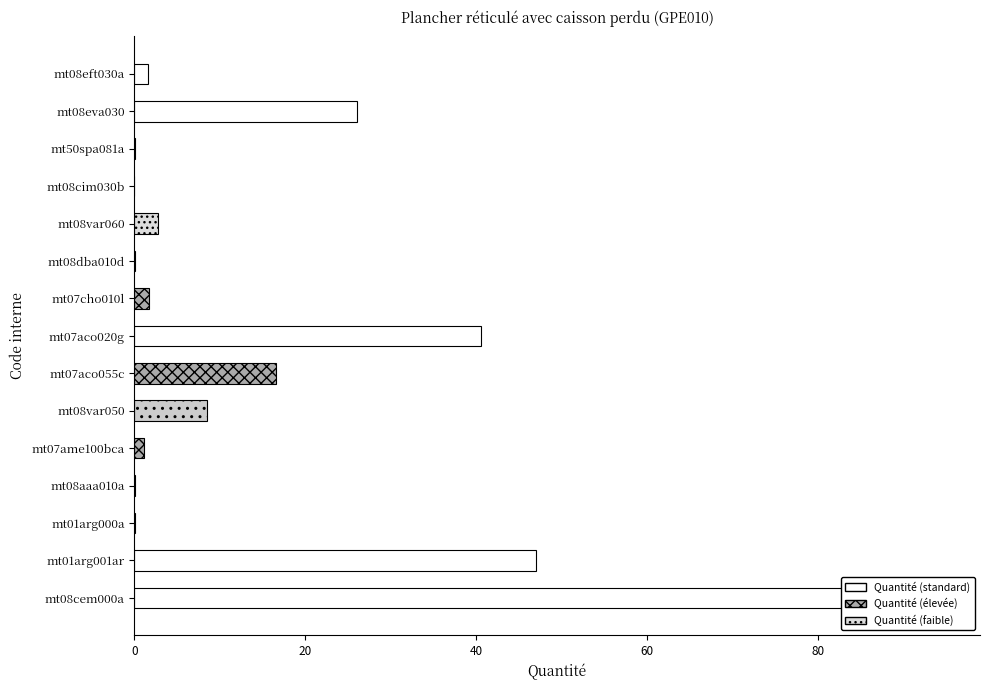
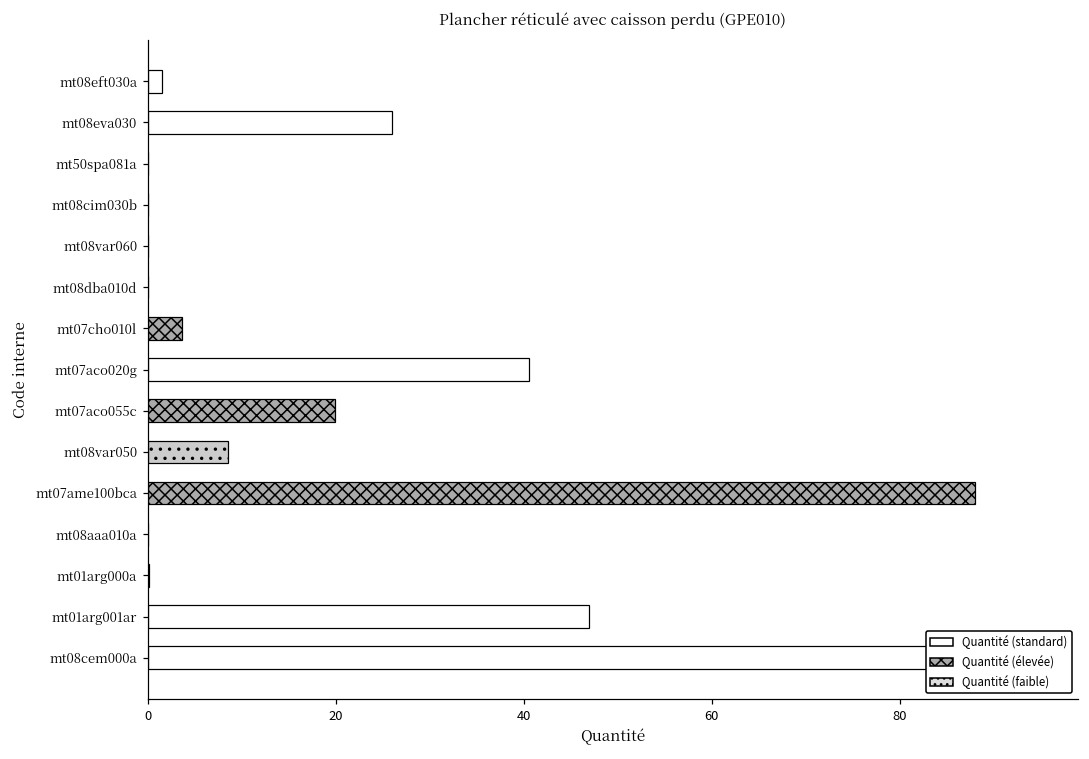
mt08var060: 3 -> 0
mt07cho010l: 2 -> 4
mt07aco055c: 17 -> 20
mt07ame100bca: 1 -> 88
